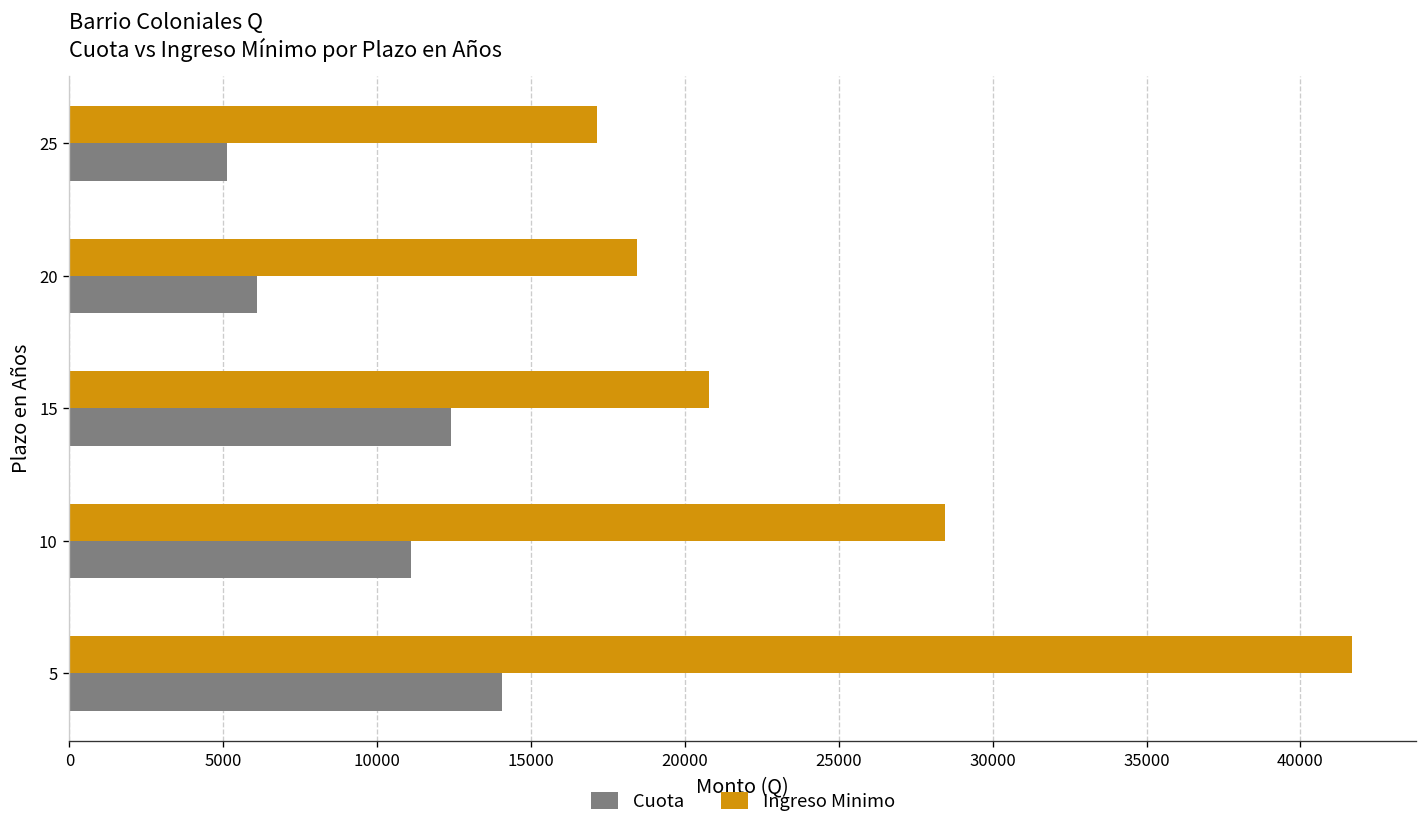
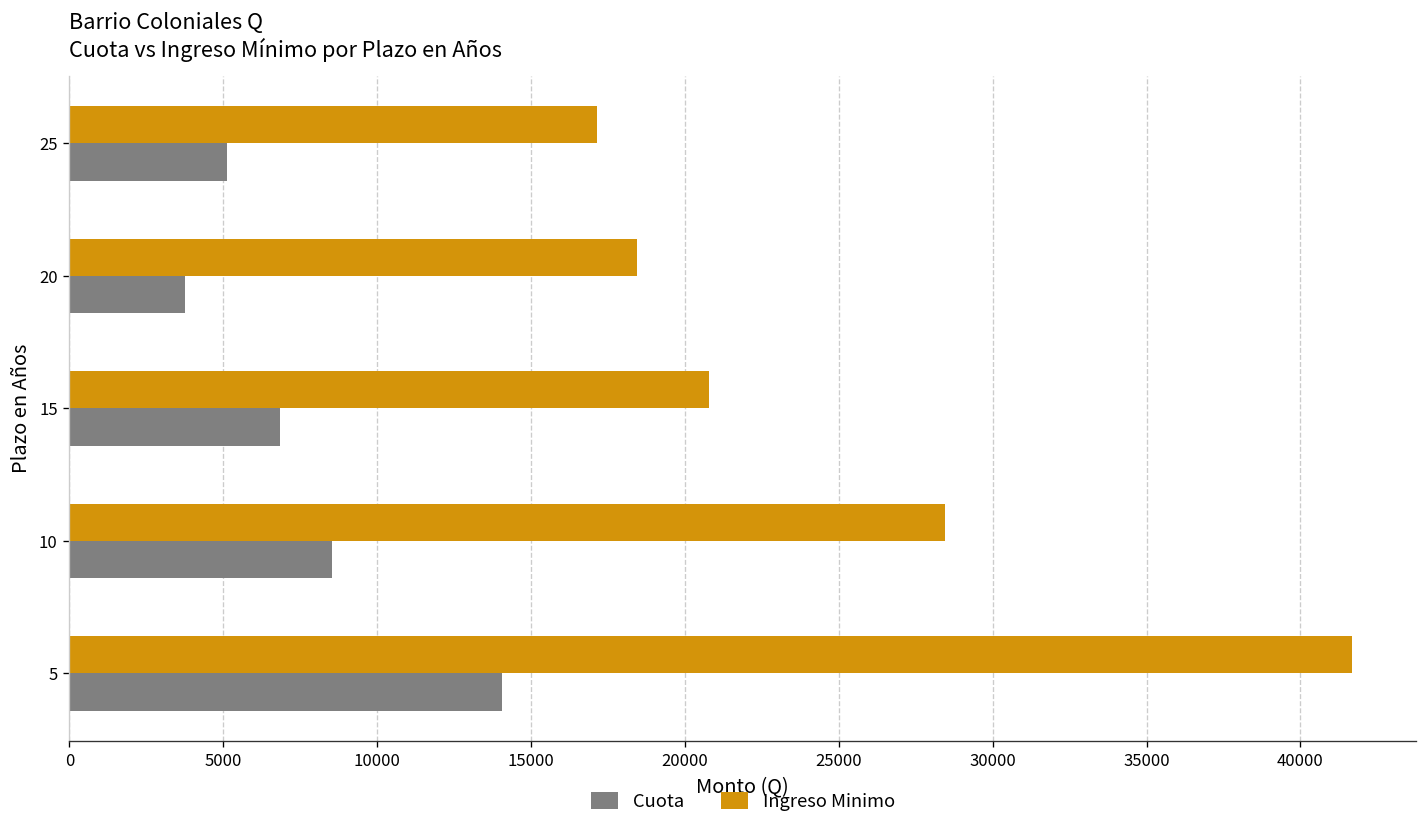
Cuota, 20: 6100 -> 3800
Cuota, 15: 12400 -> 6900
Cuota, 10: 11100 -> 8500
